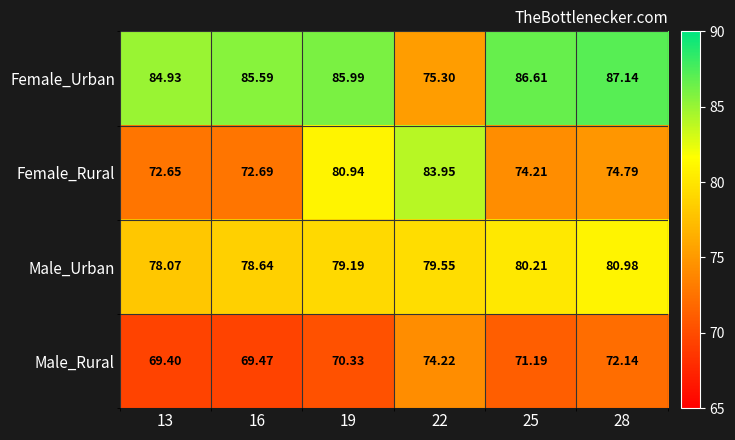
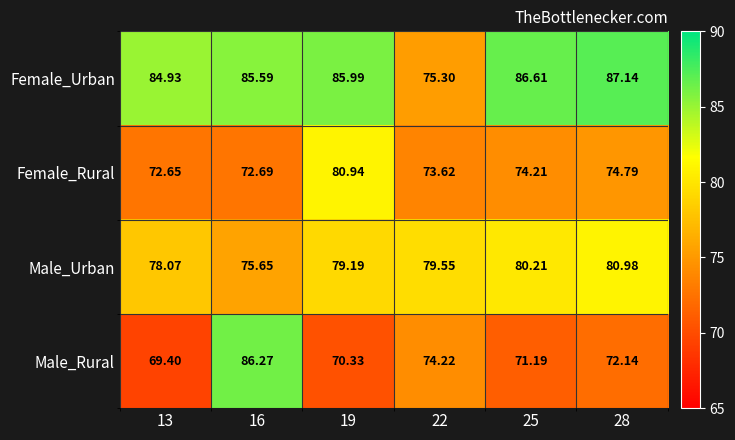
Female_Rural, 22: 83.95 -> 73.62
Male_Urban, 16: 78.64 -> 75.65
Male_Rural, 16: 69.47 -> 86.27
